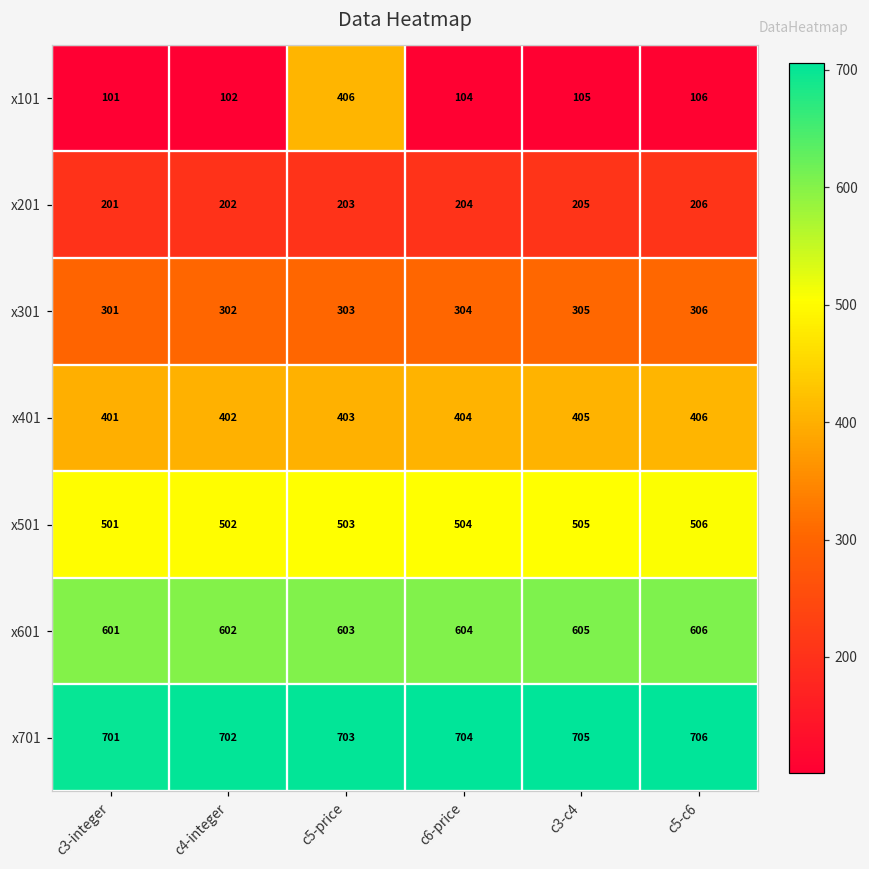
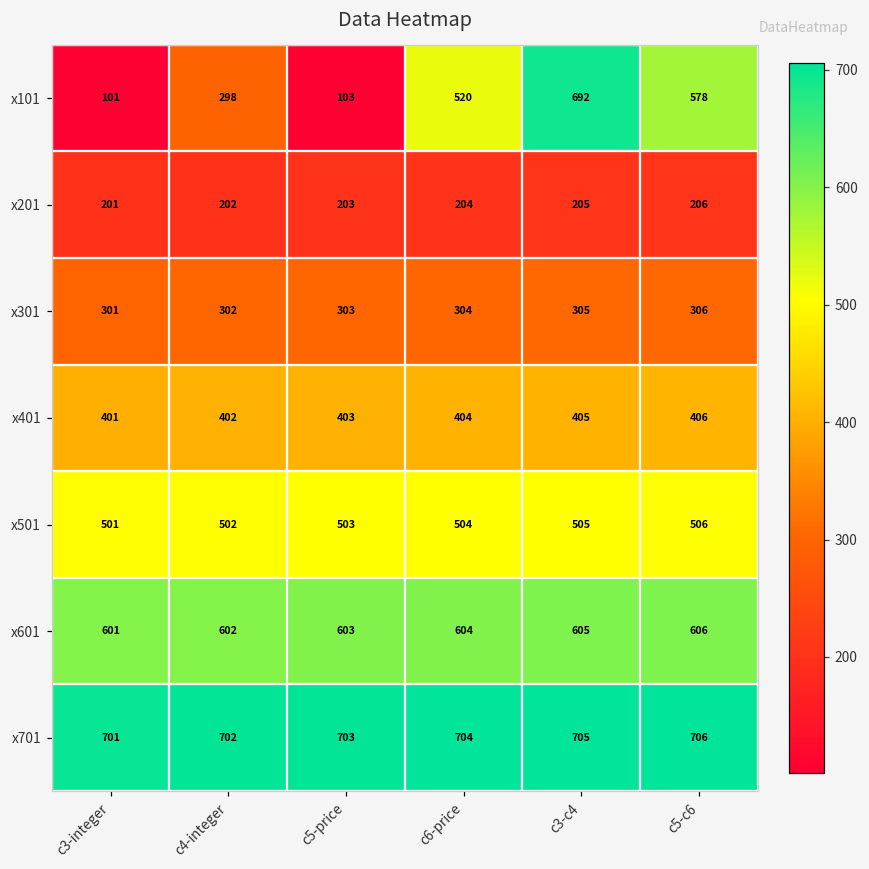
x101, c4-integer: 102 -> 298
x101, c5-price: 406 -> 103
x101, c6-price: 104 -> 520
x101, c3-c4: 105 -> 692
x101, c5-c6: 106 -> 578
